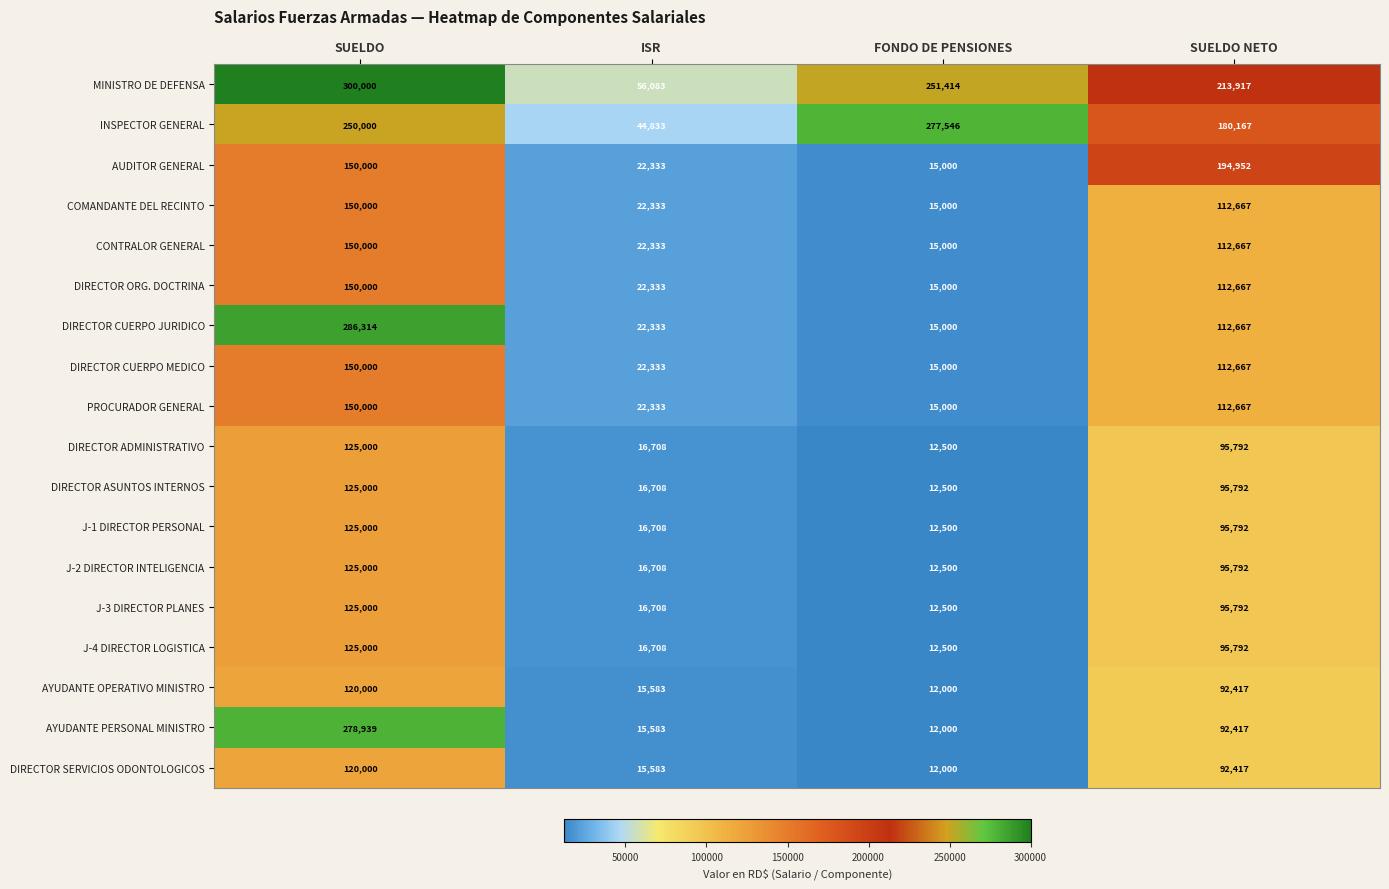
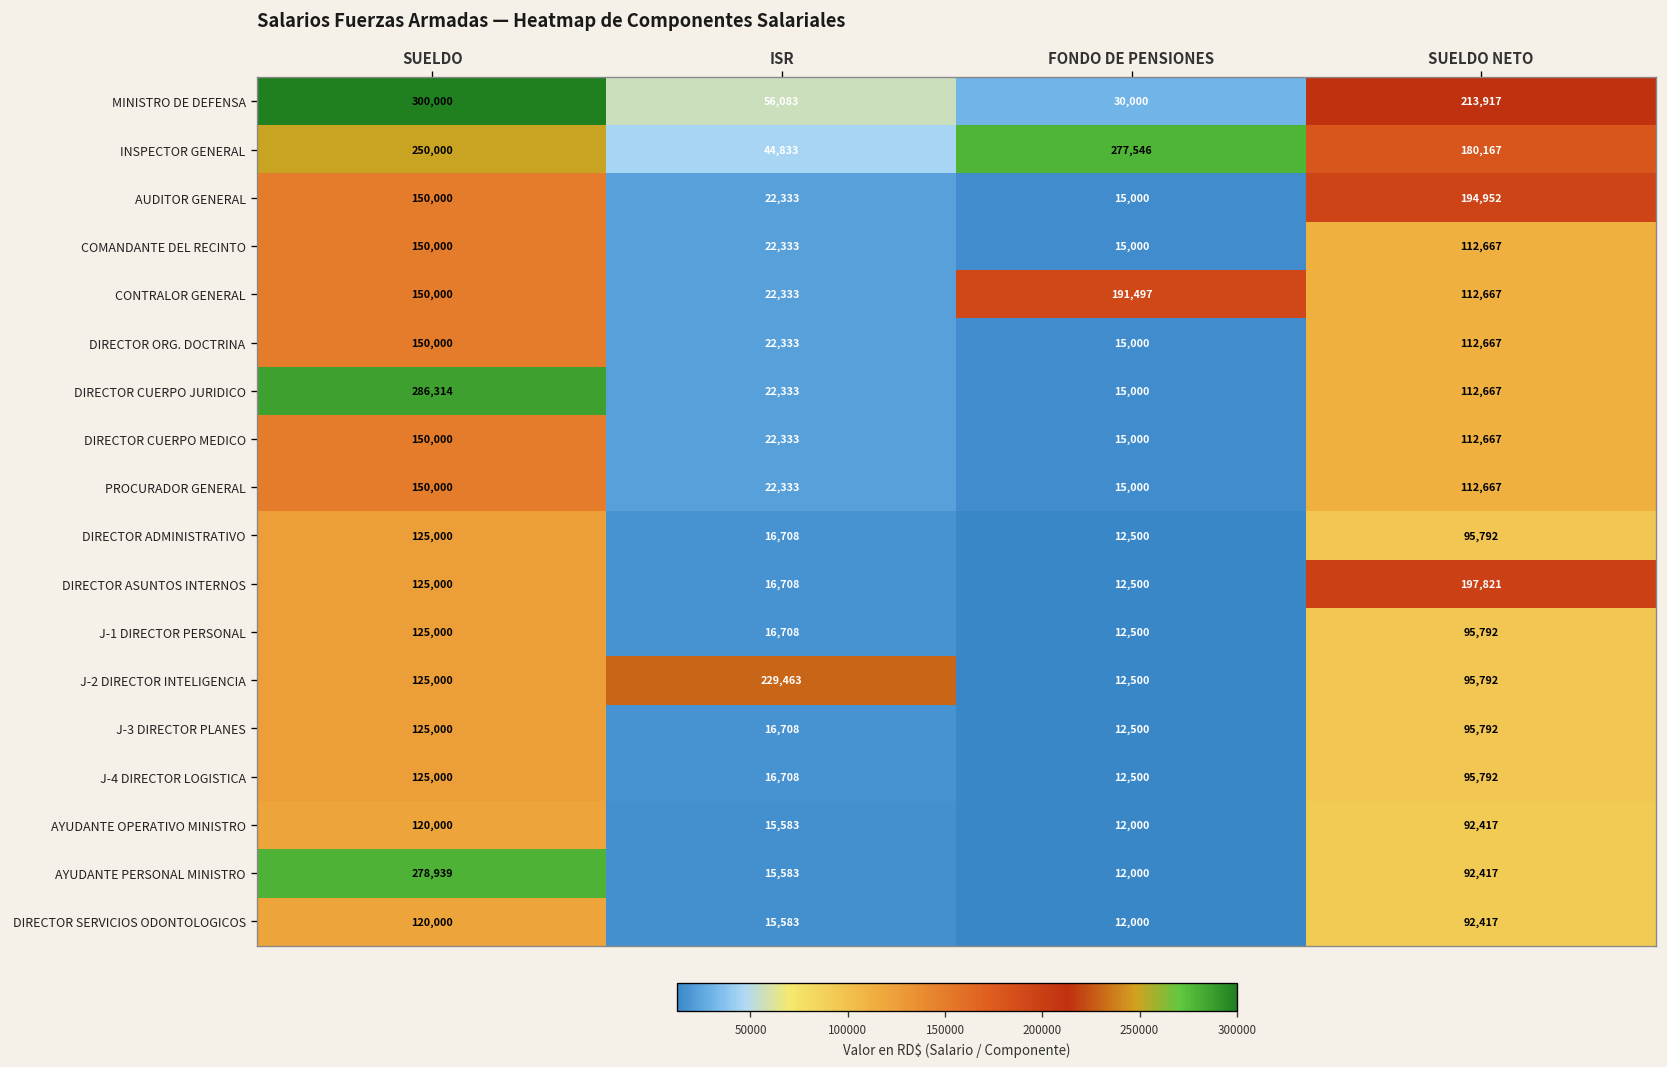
MINISTRO DE DEFENSA, FONDO DE PENSIONES: 251,414 -> 30,000
CONTRALOR GENERAL, FONDO DE PENSIONES: 15,000 -> 191,497
DIRECTOR ASUNTOS INTERNOS, SUELDO NETO: 95,792 -> 197,821
J-2 DIRECTOR INTELIGENCIA, ISR: 16,708 -> 229,463
